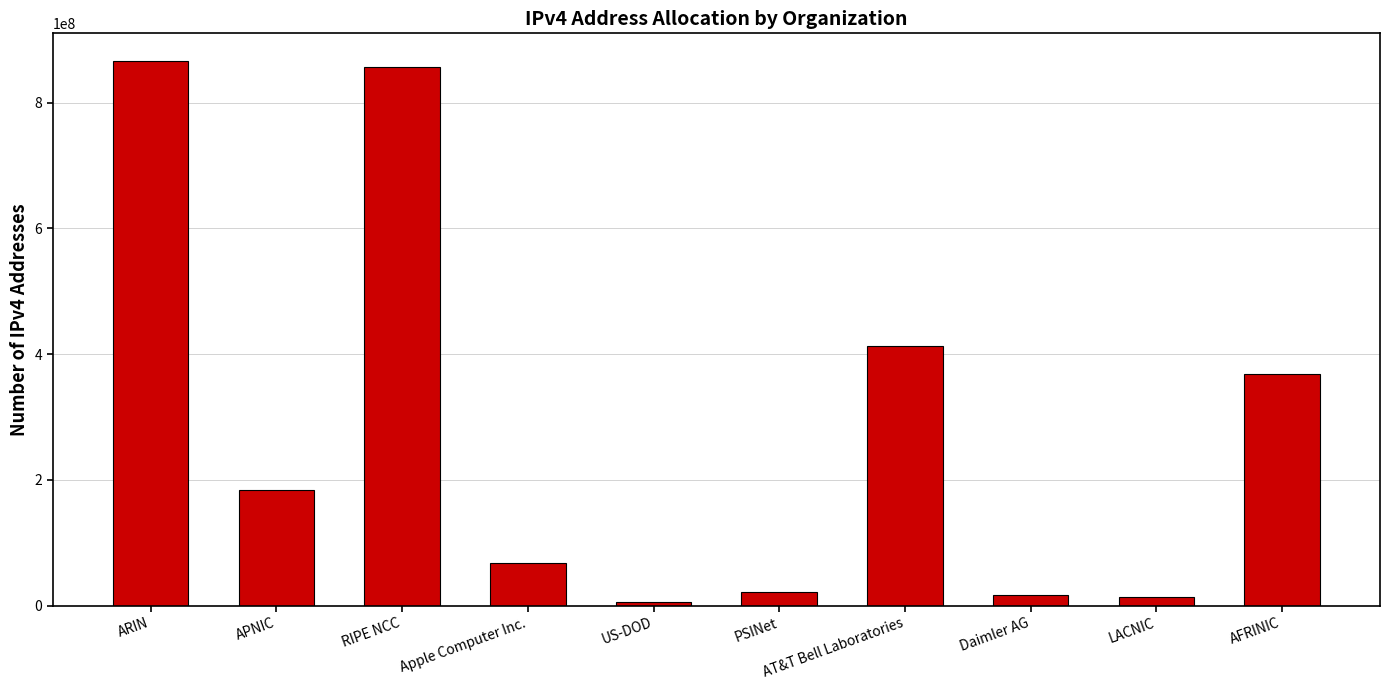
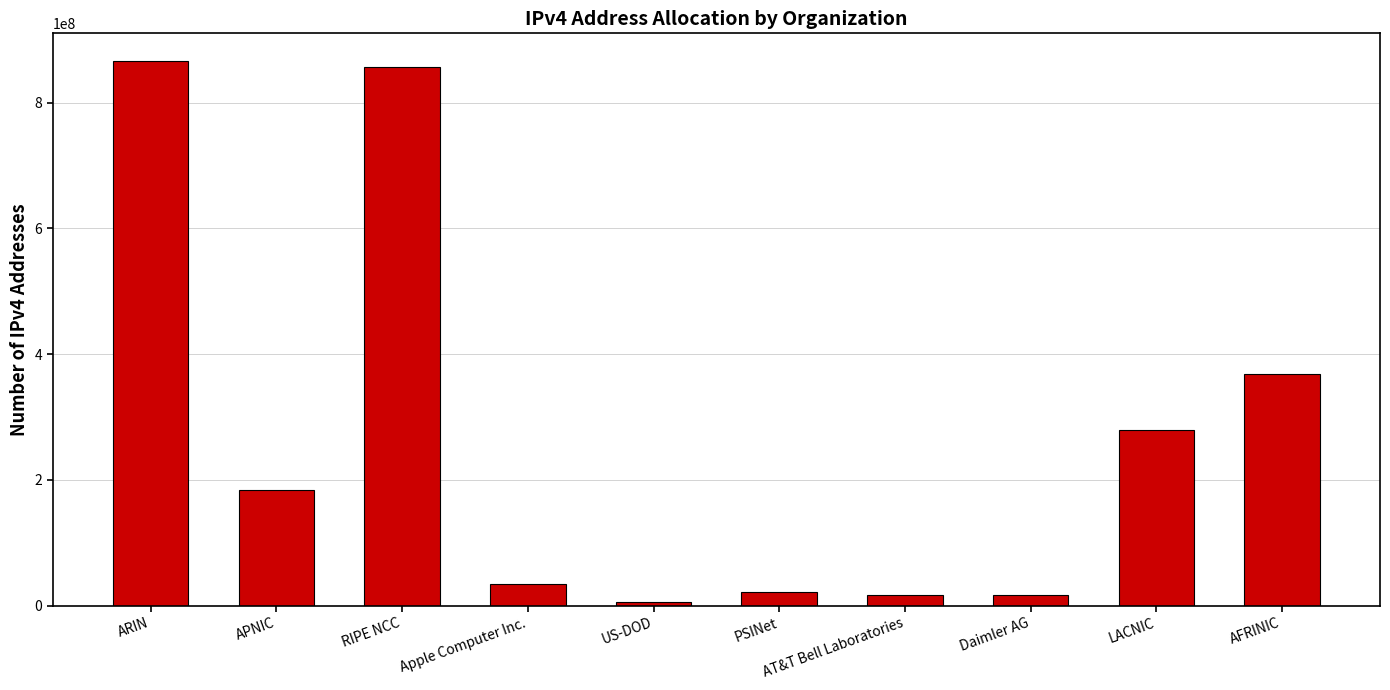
Apple Computer Inc.: 70000000 -> 30000000
AT&T Bell Laboratories: 410000000 -> 20000000
LACNIC: 10000000 -> 280000000
